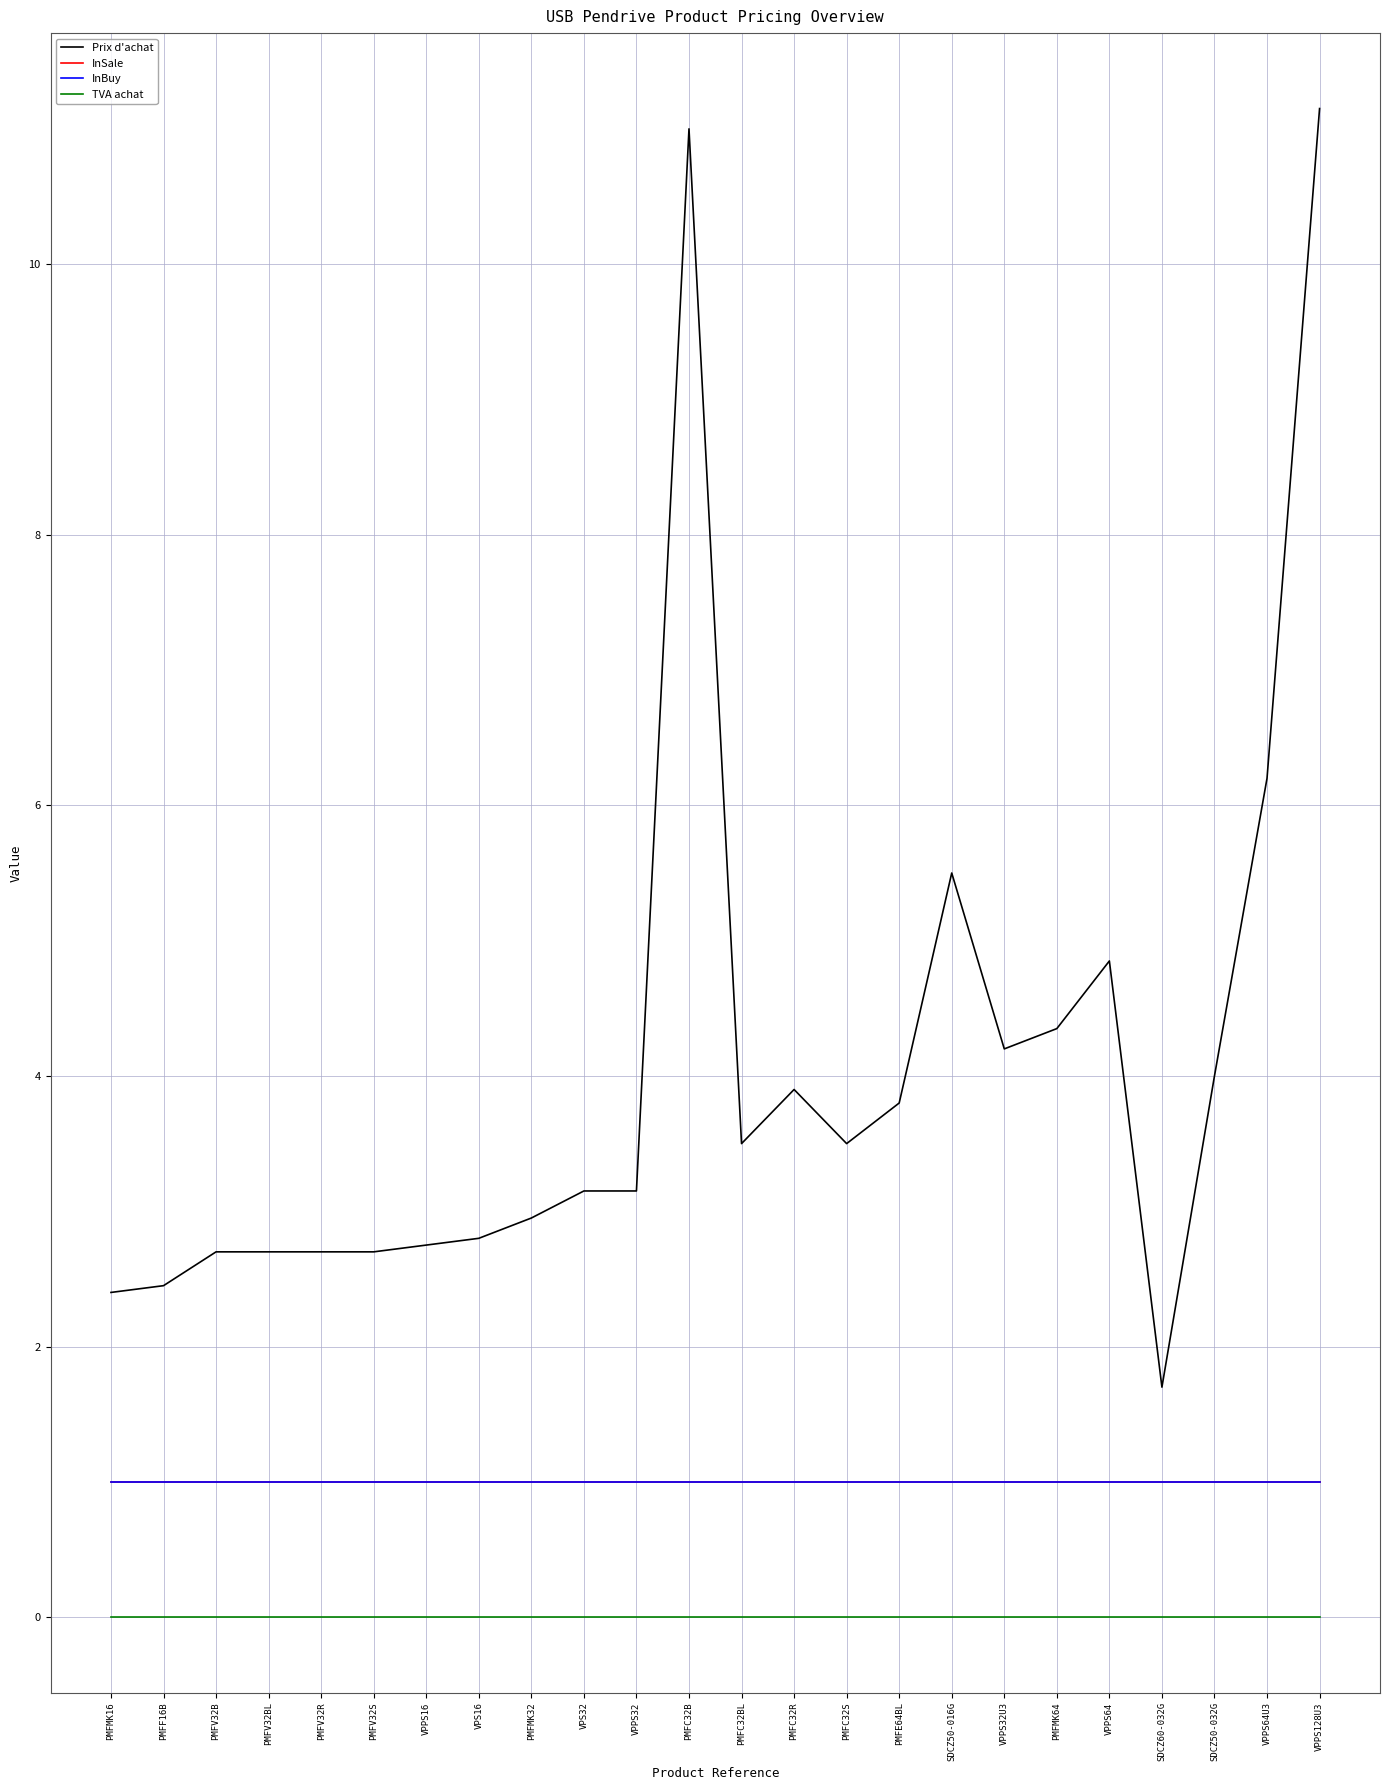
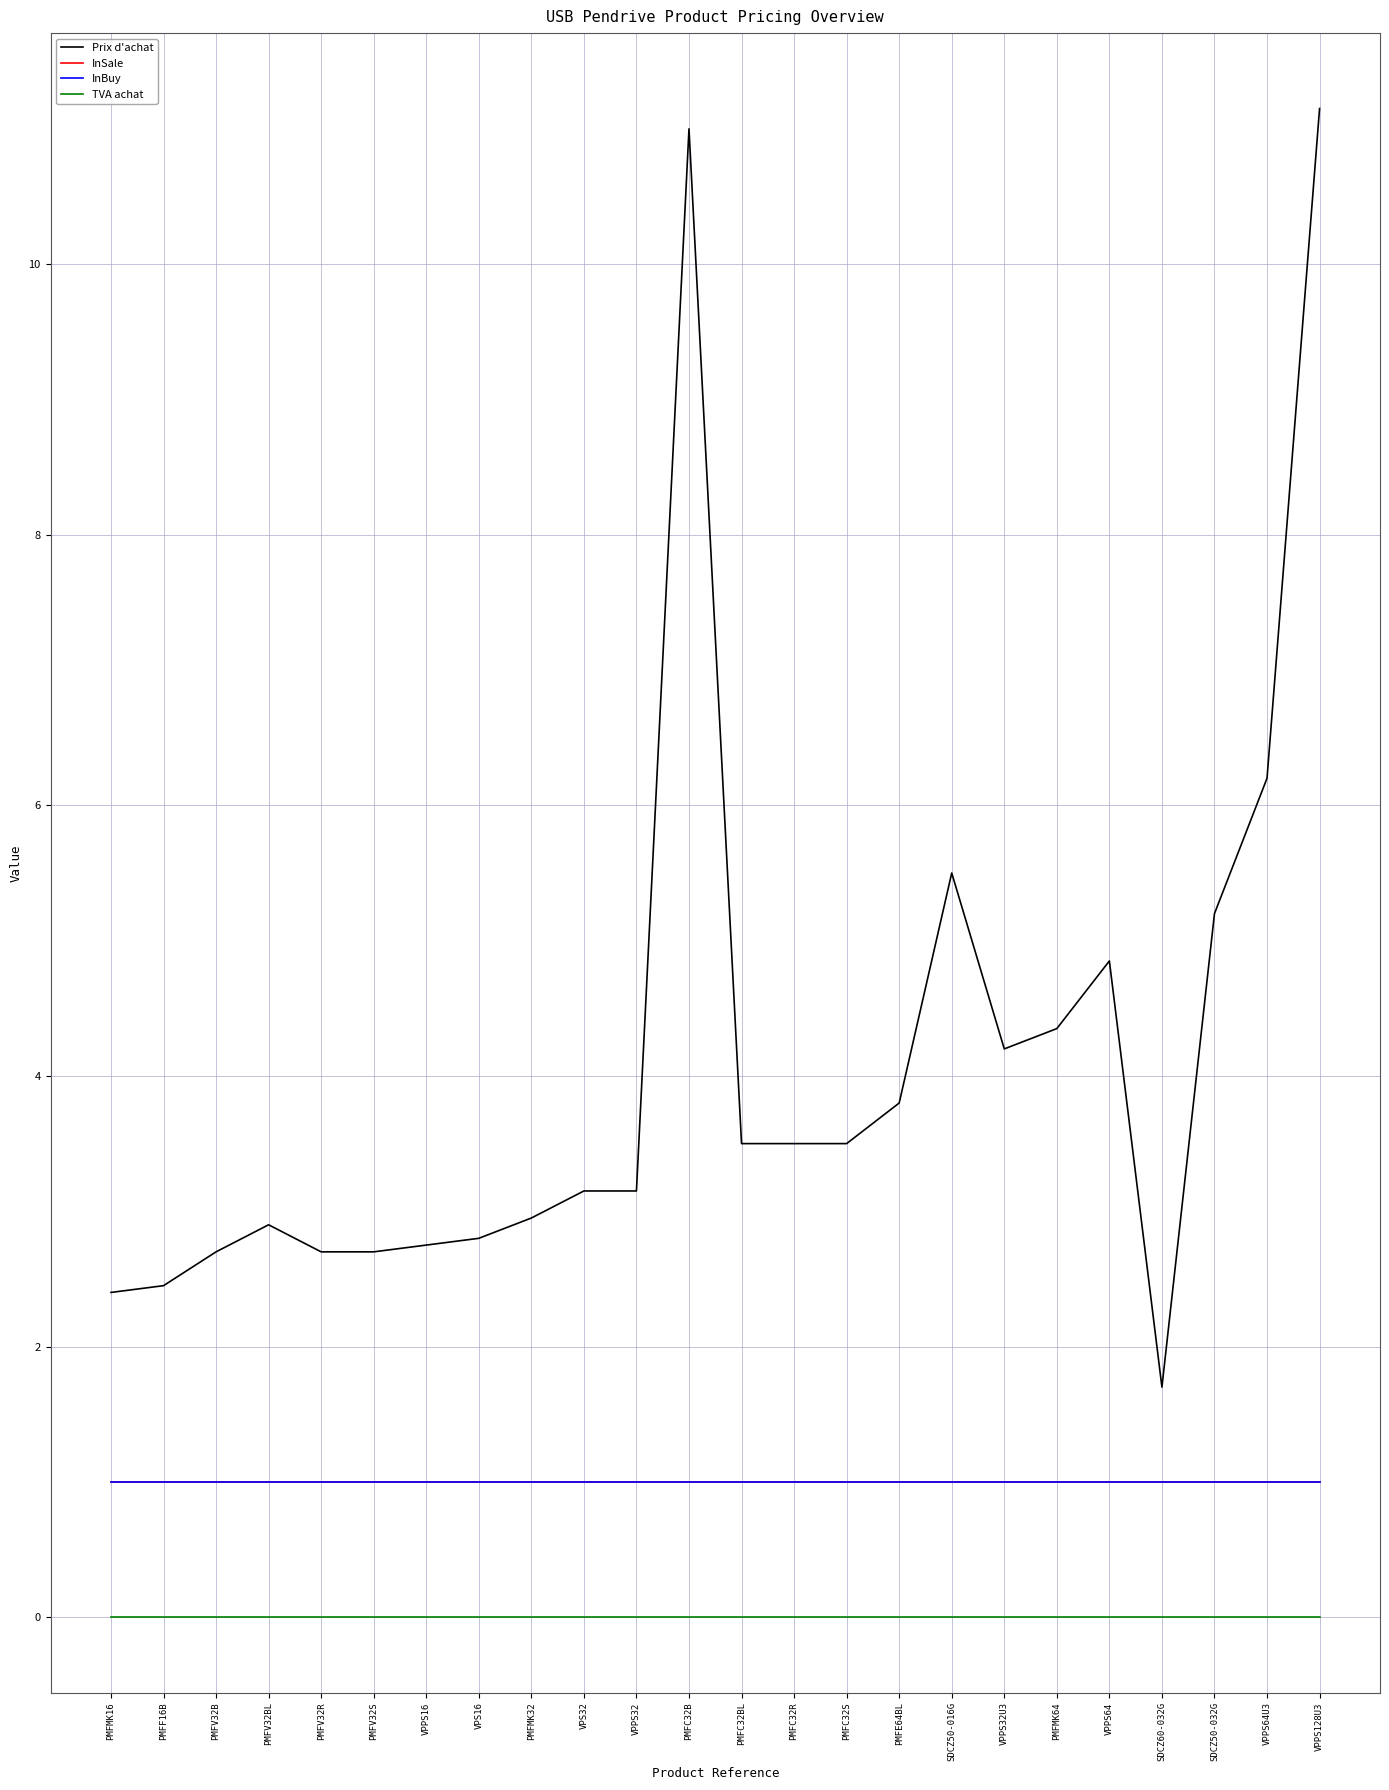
Prix d'achat, PMFV32BL: 2.7 -> 2.9
Prix d'achat, PMFC32R: 3.9 -> 3.5
Prix d'achat, SDCZ50-032G: 4.0 -> 5.2
